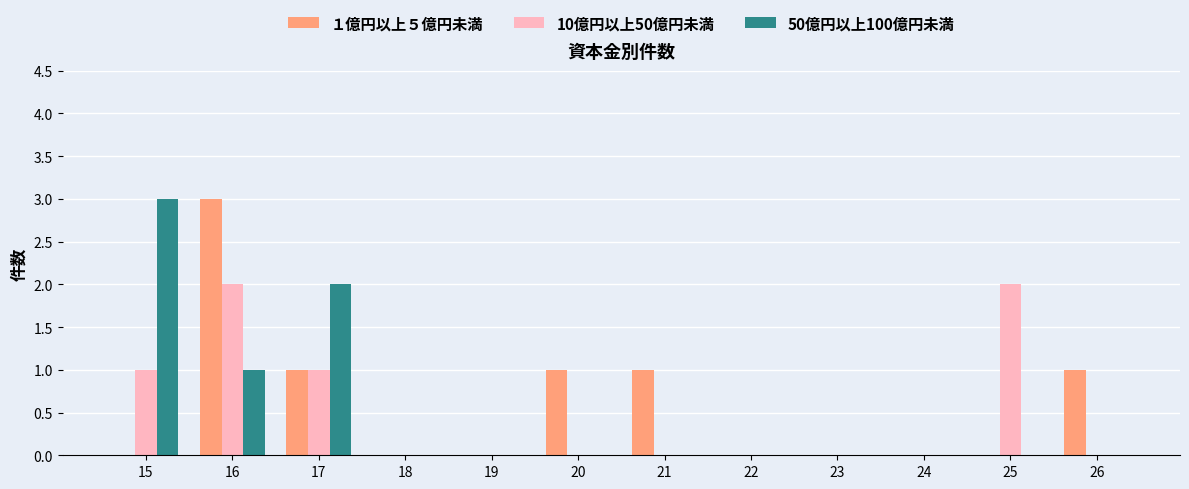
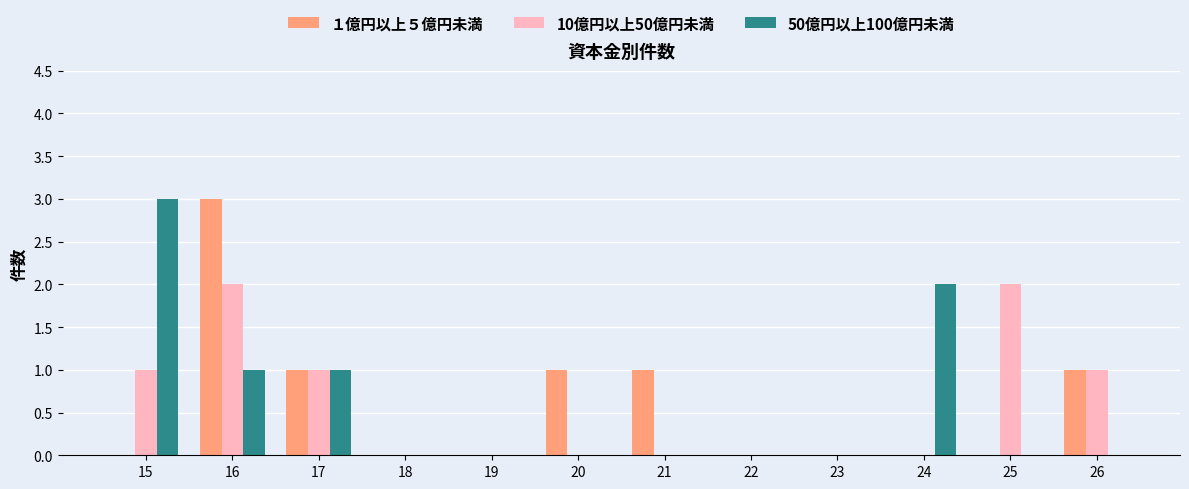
50億円以上100億円未満, 17: 2 -> 1
50億円以上100億円未満, 24: 0 -> 2
10億円以上50億円未満, 26: 0 -> 1
